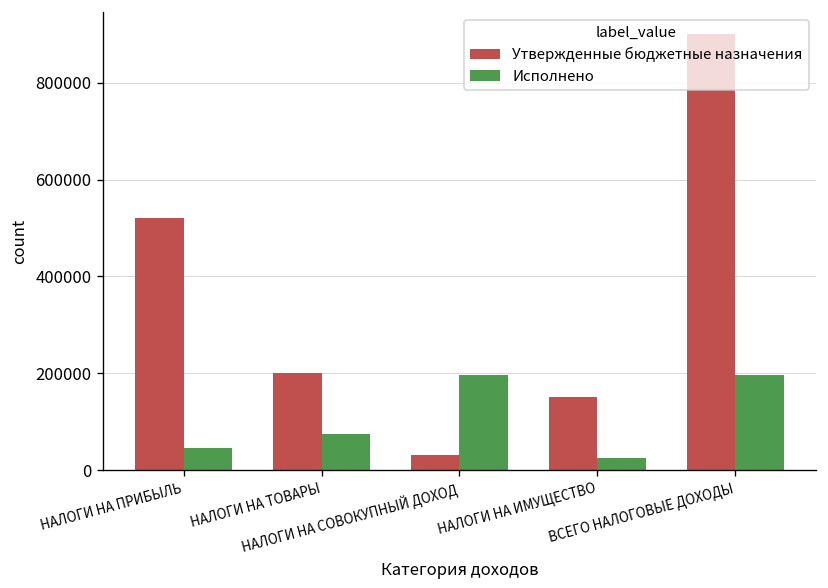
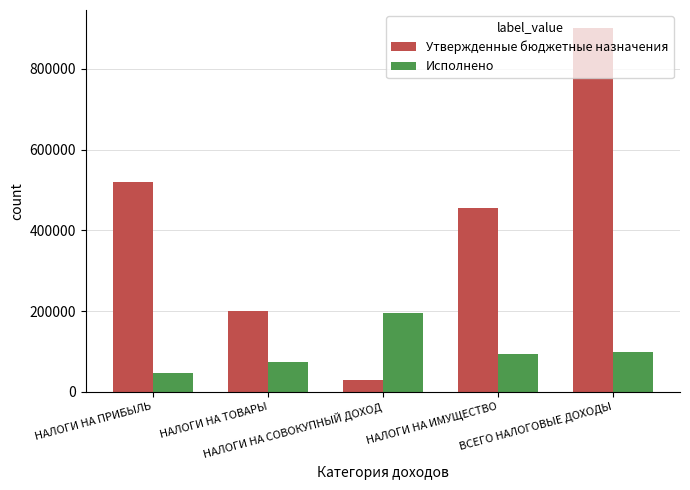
Утвержденные бюджетные назначения, НАЛОГИ НА ИМУЩЕСТВО: 150000 -> 460000
Исполнено, НАЛОГИ НА ИМУЩЕСТВО: 20000 -> 90000
Исполнено, ВСЕГО НАЛОГОВЫЕ ДОХОДЫ: 200000 -> 100000
